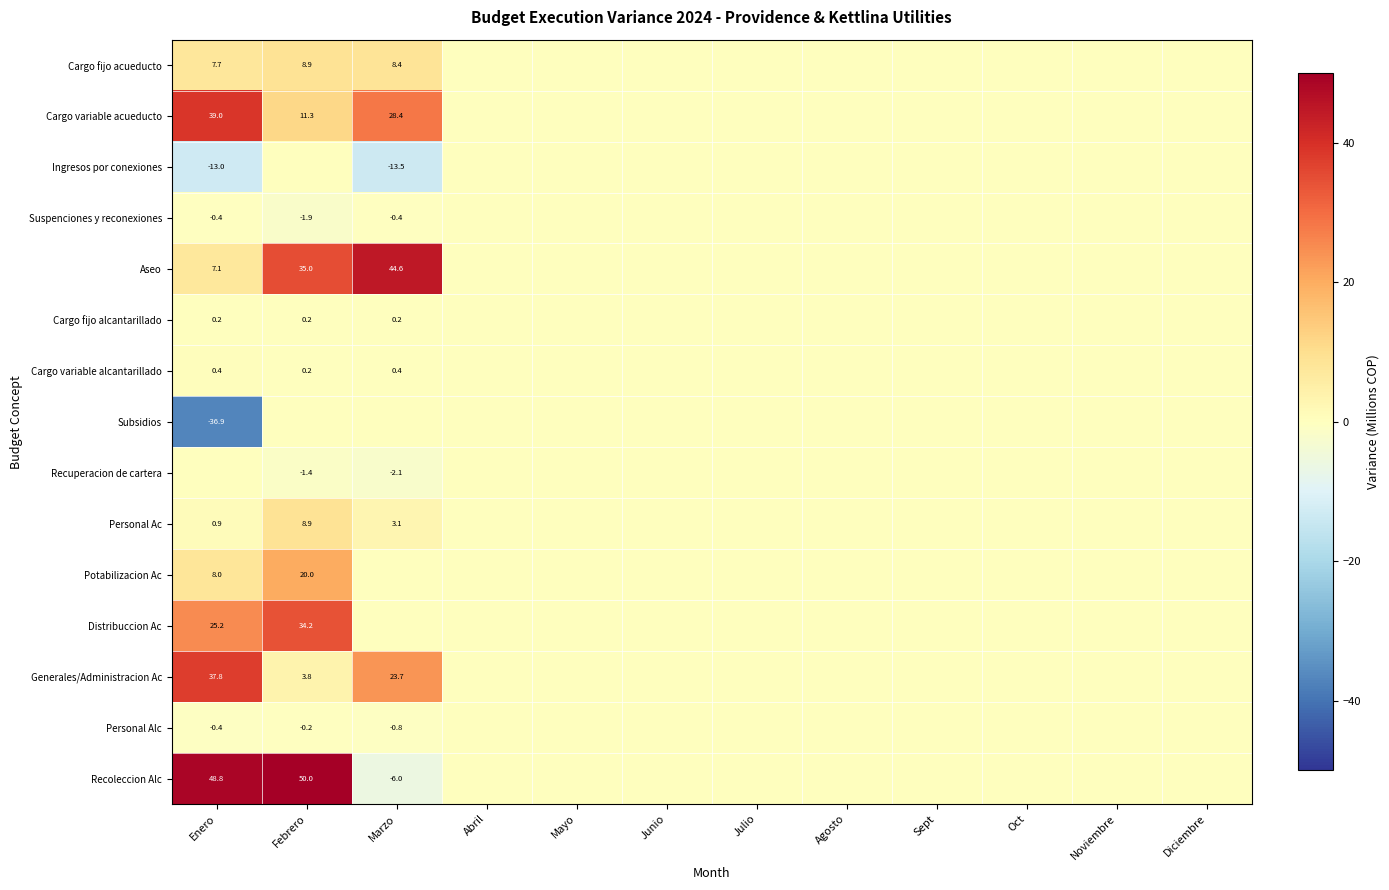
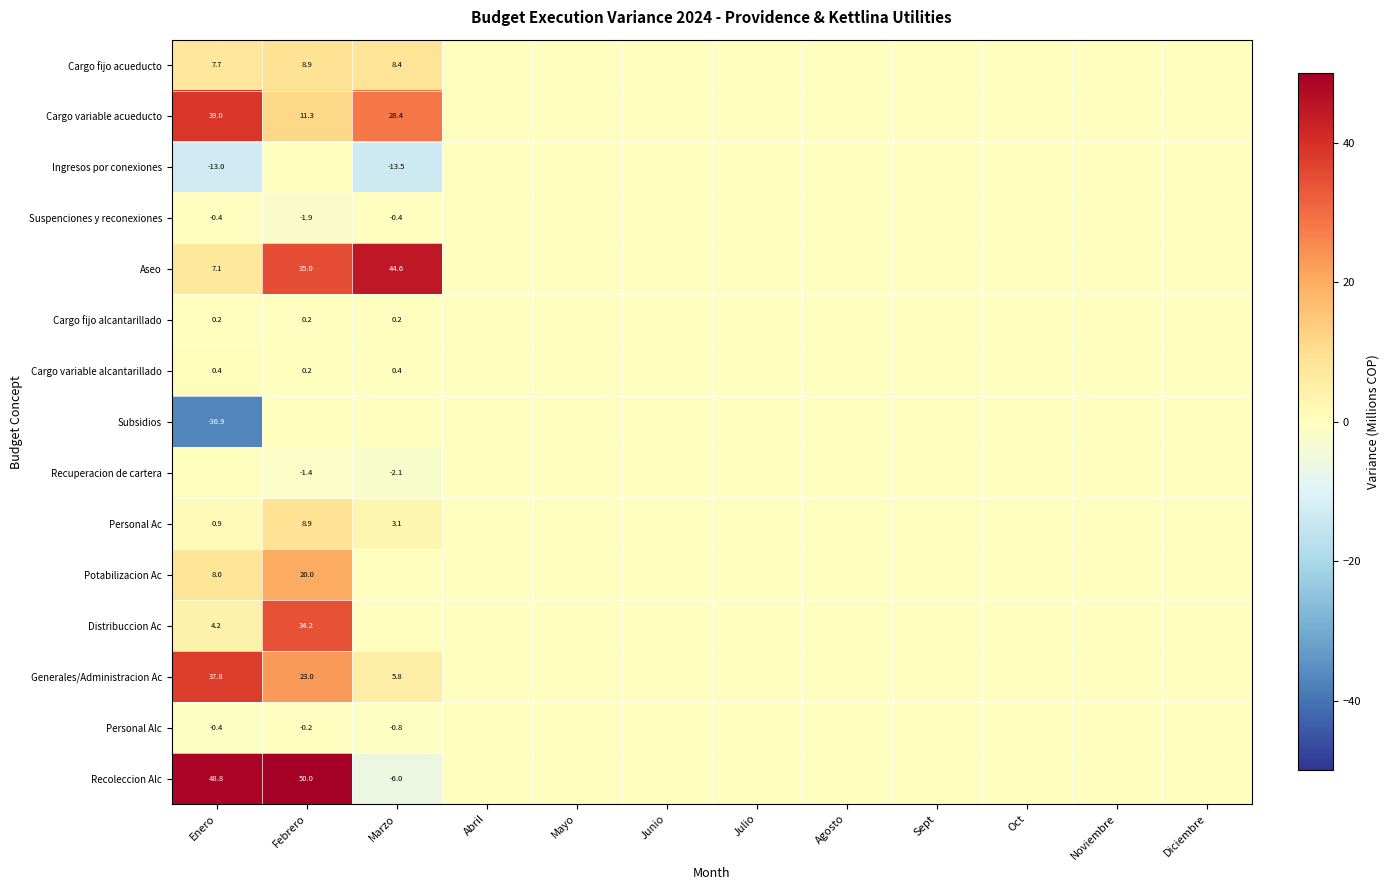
Distribuccion Ac, Enero: 25.2 -> 4.2
Generales/Administracion Ac, Febrero: 3.8 -> 23.0
Generales/Administracion Ac, Marzo: 23.7 -> 5.8
